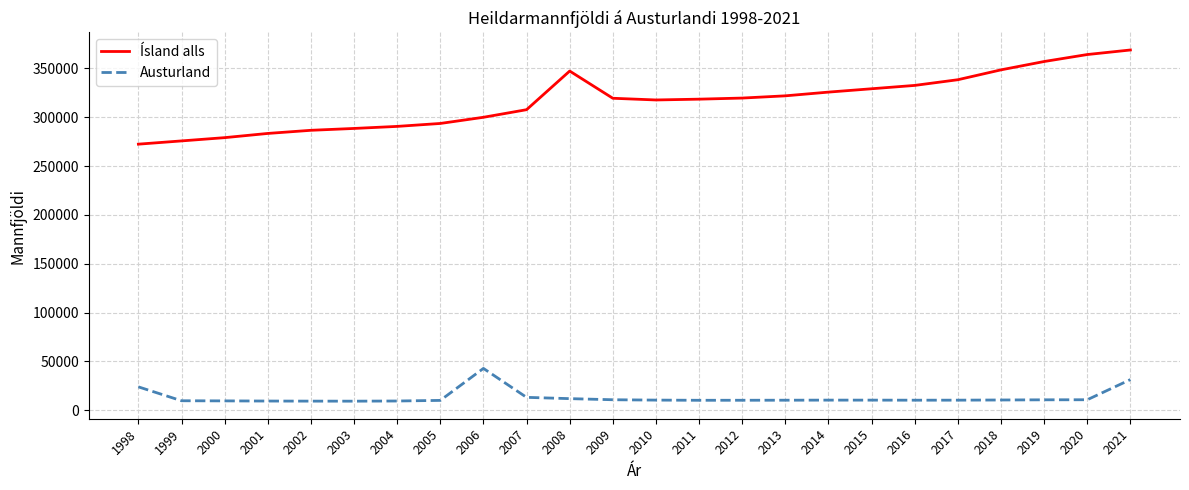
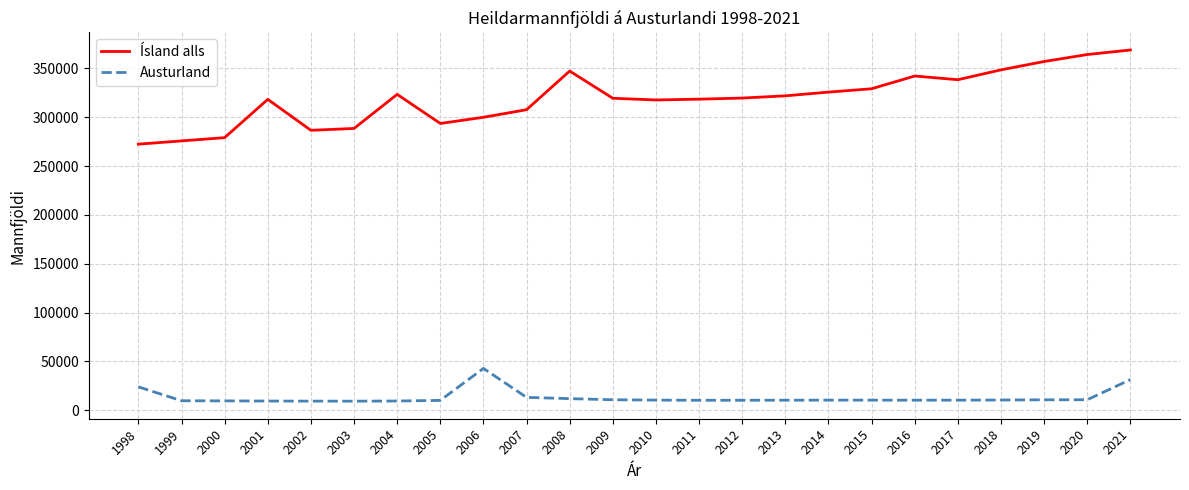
Ísland alls, 2001: 280000 -> 320000
Ísland alls, 2004: 290000 -> 320000
Ísland alls, 2016: 330000 -> 340000
